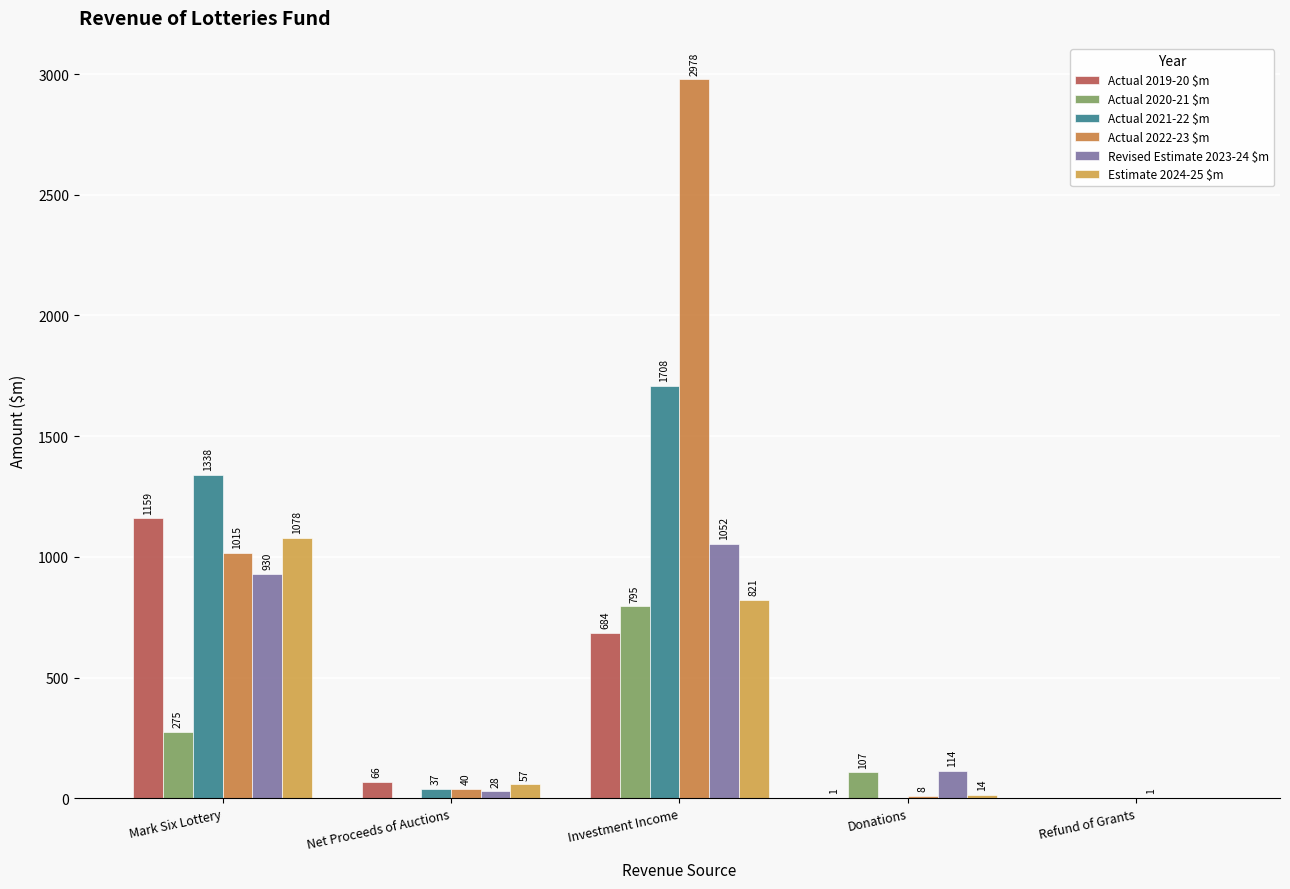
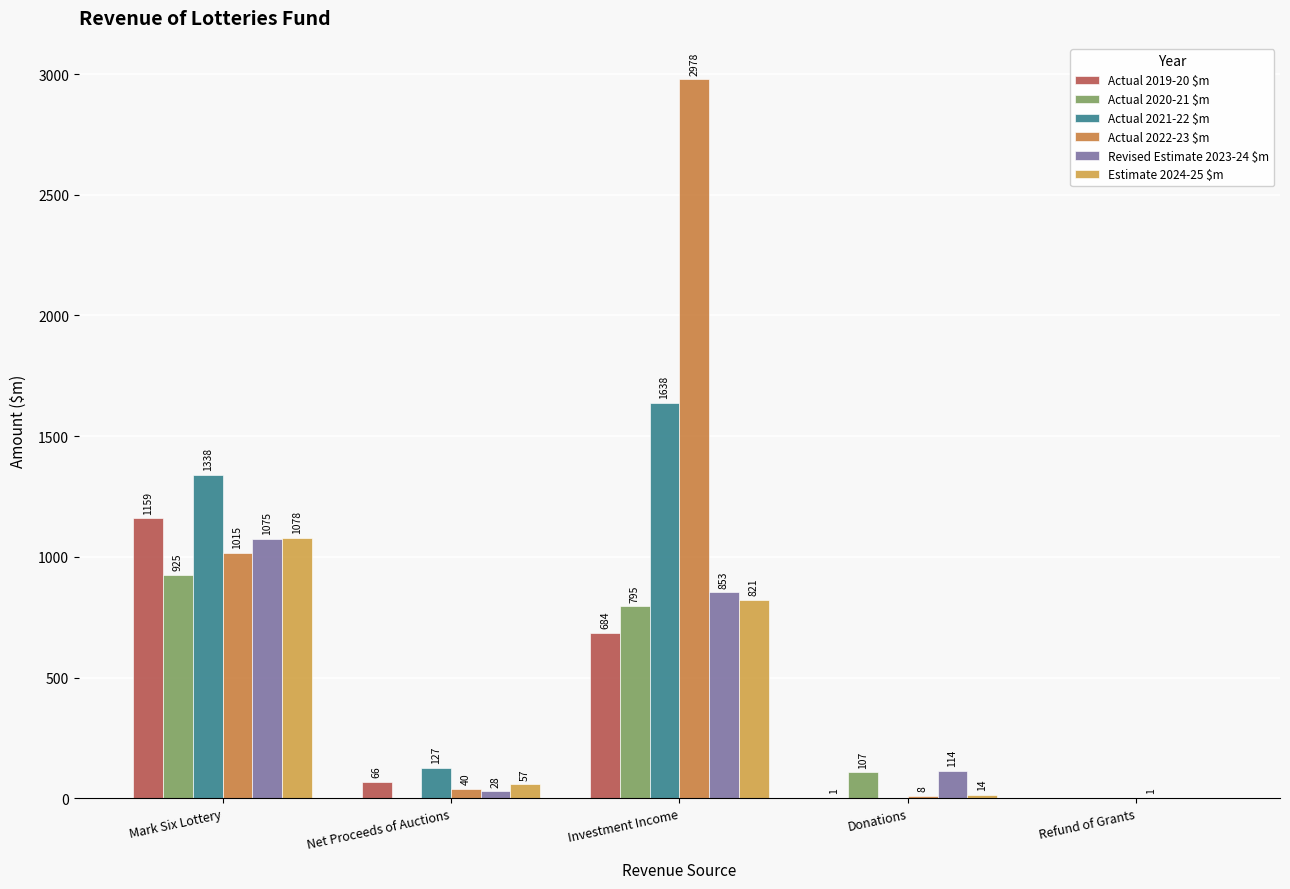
Actual 2020-21 $m, Mark Six Lottery: 275 -> 925
Revised Estimate 2023-24 $m, Mark Six Lottery: 930 -> 1075
Actual 2021-22 $m, Net Proceeds of Auctions: 37 -> 127
Actual 2021-22 $m, Investment Income: 1708 -> 1638
Revised Estimate 2023-24 $m, Investment Income: 1052 -> 853
